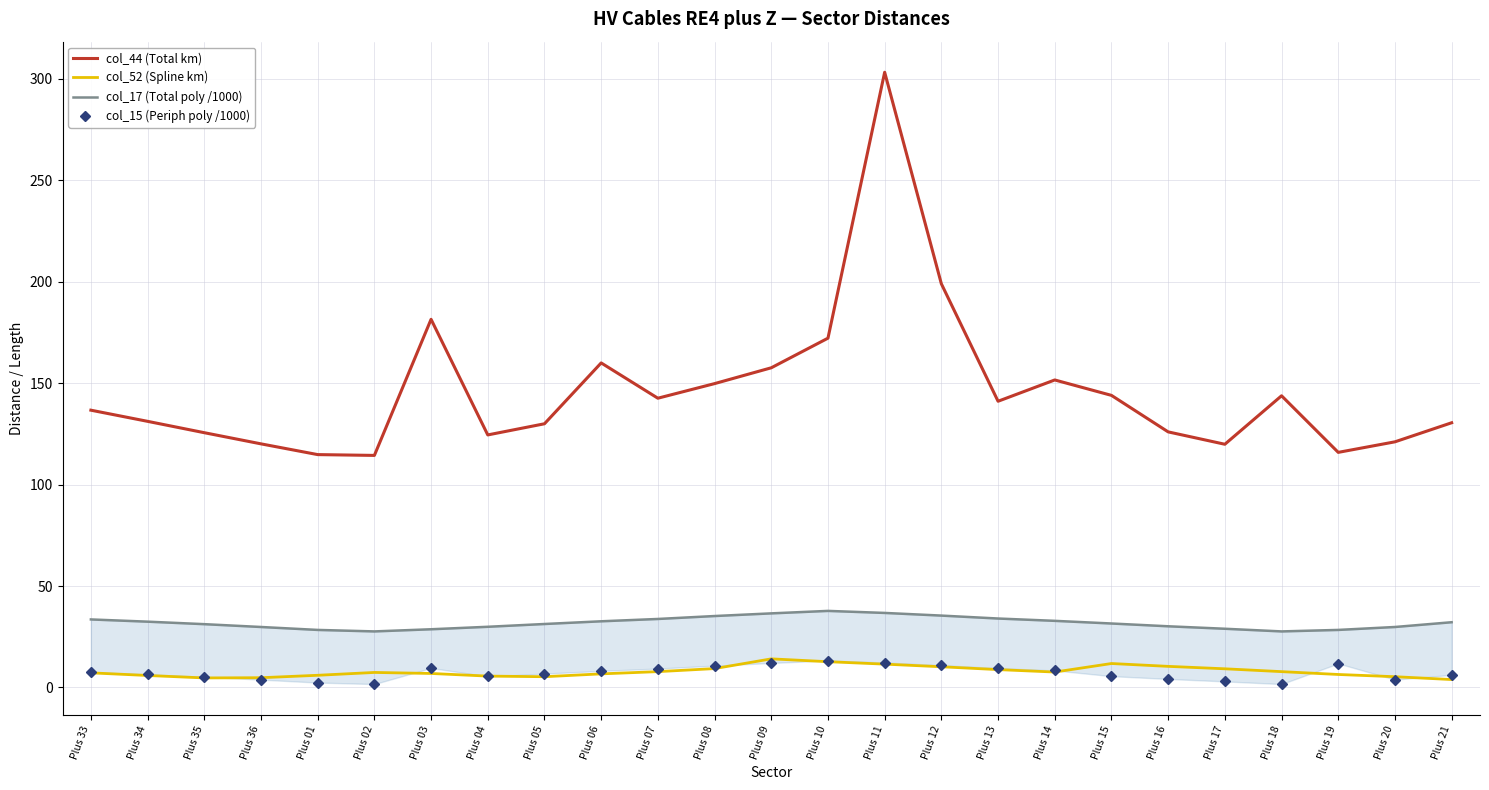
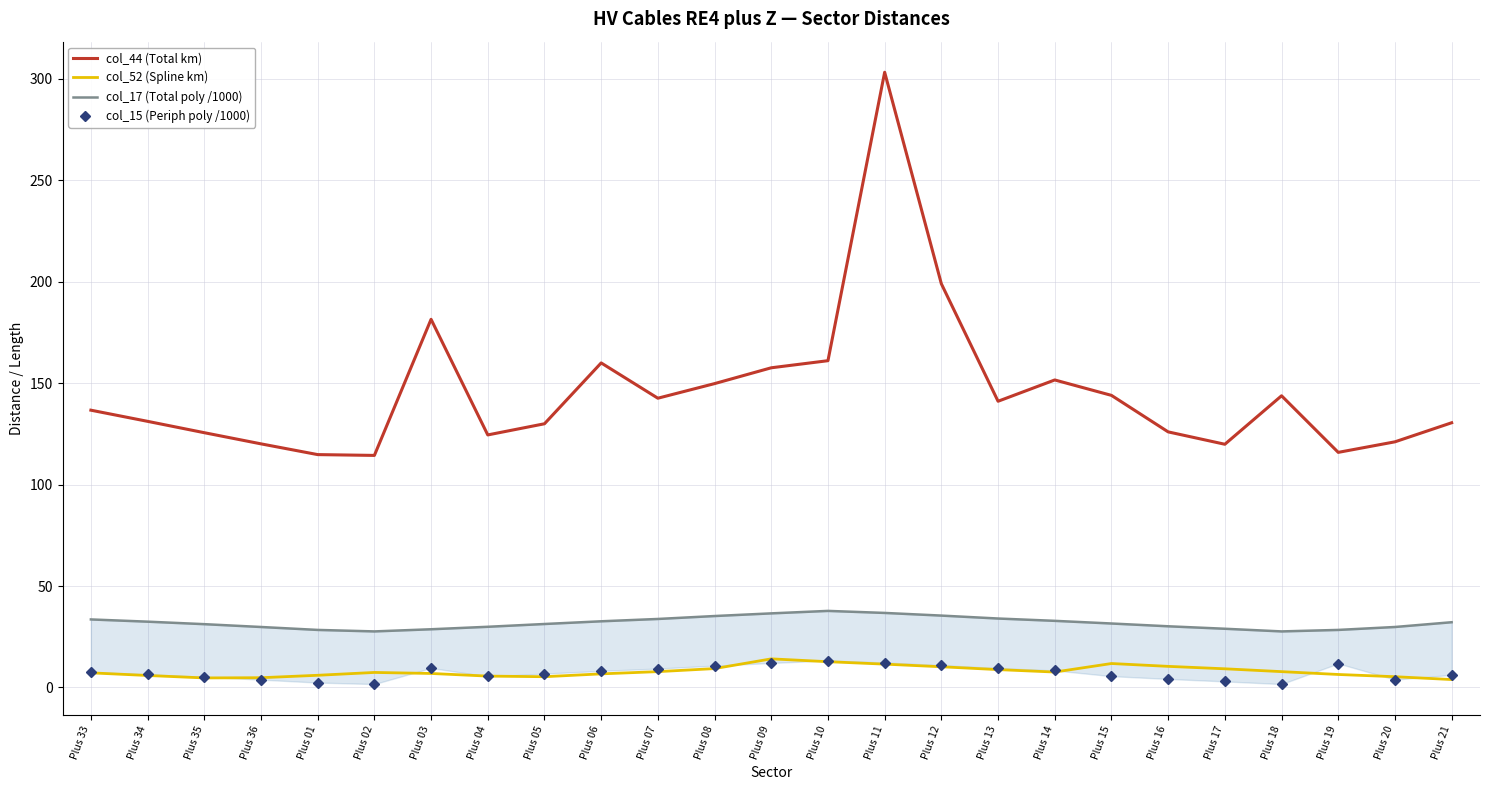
col_44 (Total km), Plus 10: 172 -> 161
